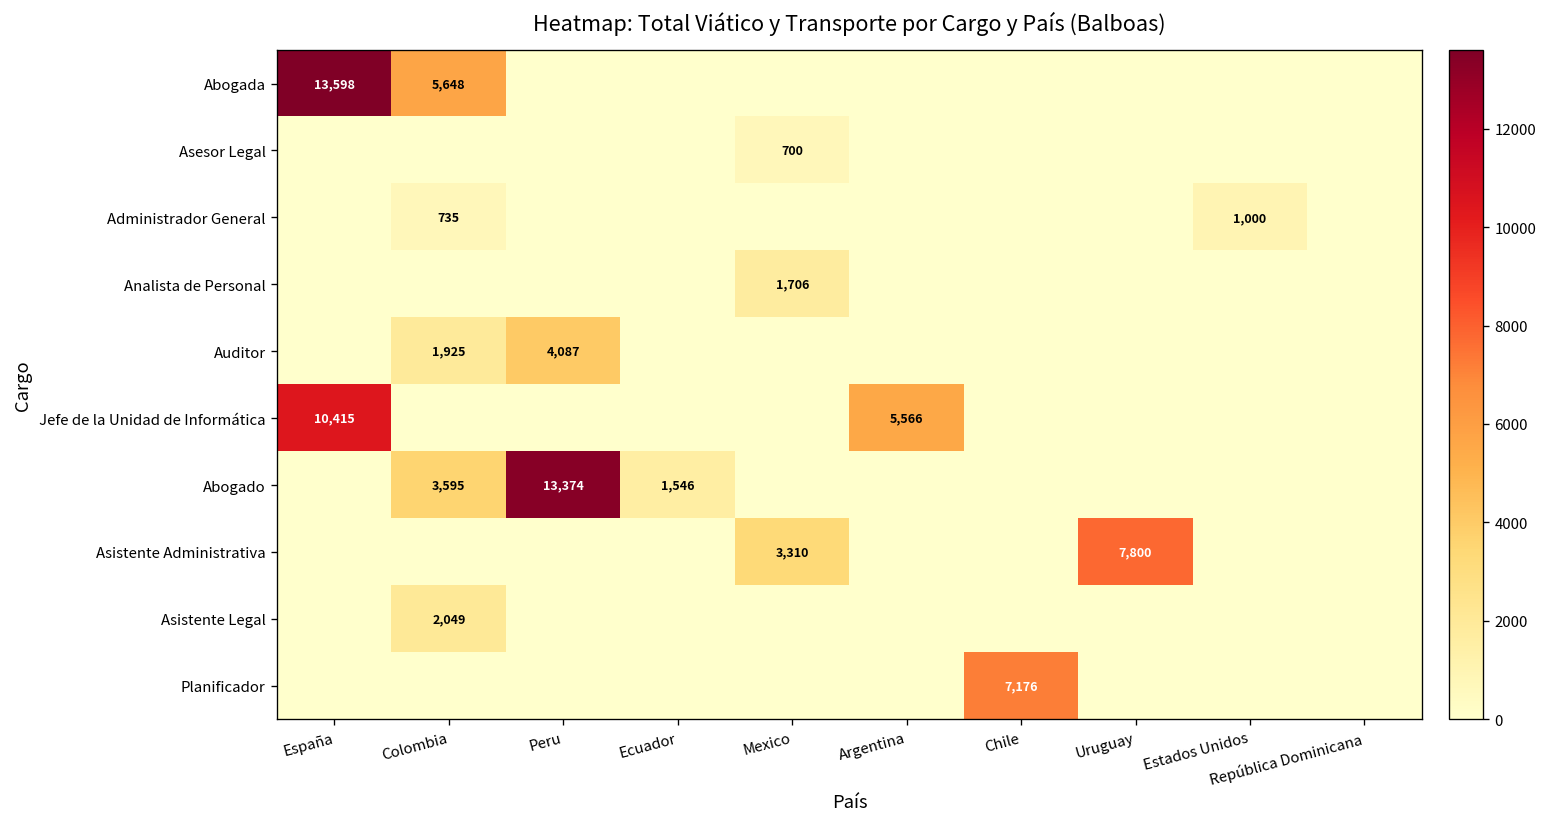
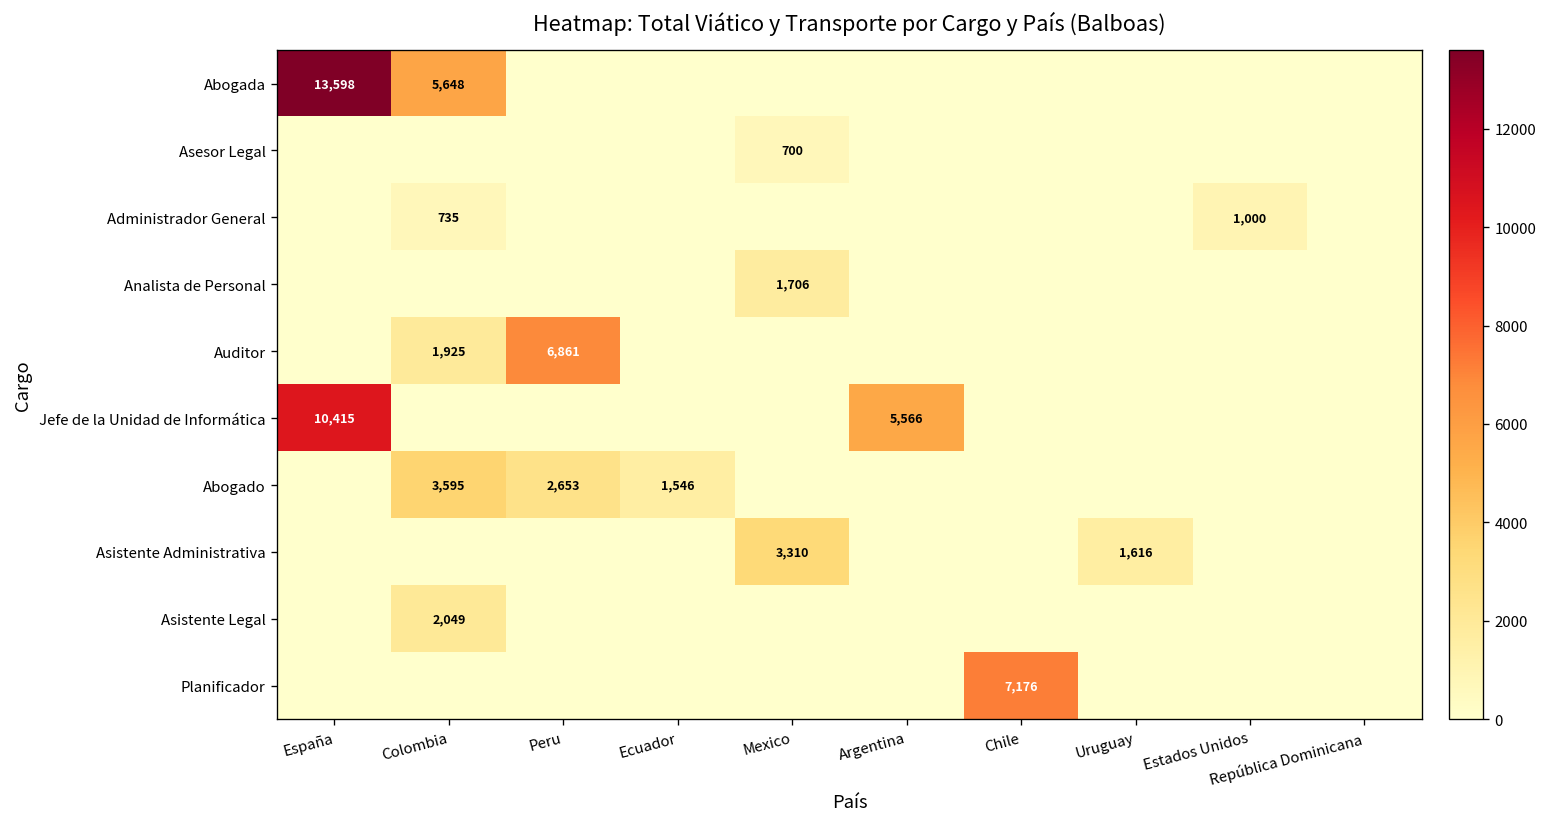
Auditor, Peru: 4,087 -> 6,861
Abogado, Peru: 13,374 -> 2,653
Asistente Administrativa, Uruguay: 7,800 -> 1,616
